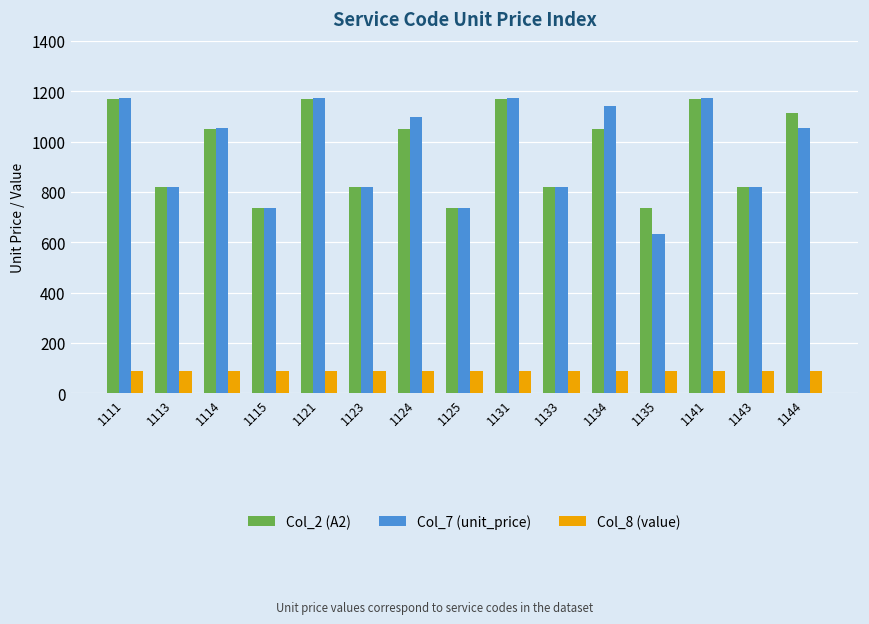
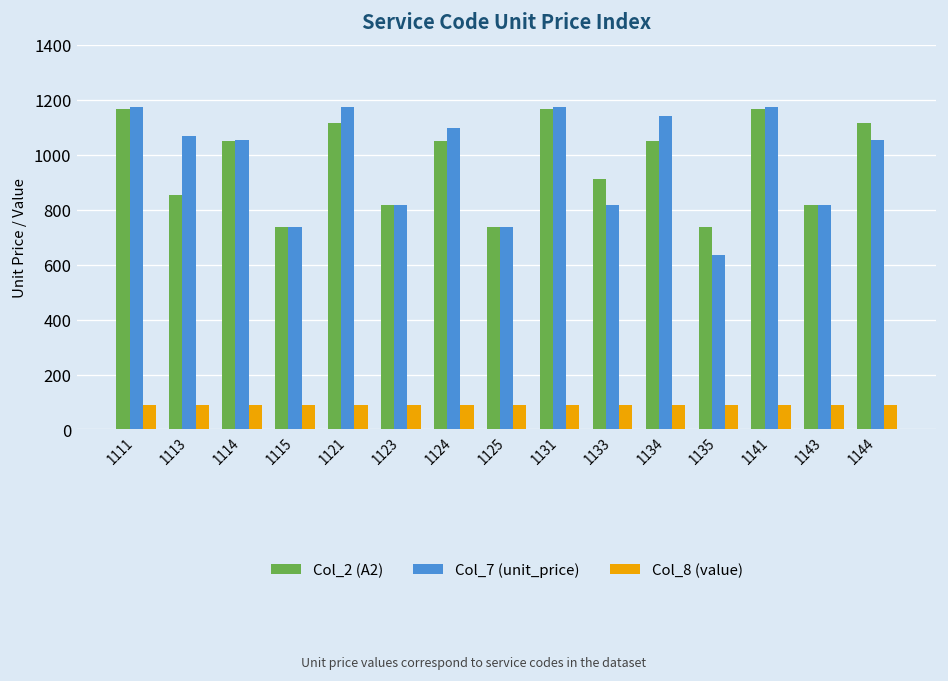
Col_2 (A2), 1113: 820 -> 850
Col_7 (unit_price), 1113: 820 -> 1070
Col_2 (A2), 1121: 1170 -> 1120
Col_2 (A2), 1133: 820 -> 910
